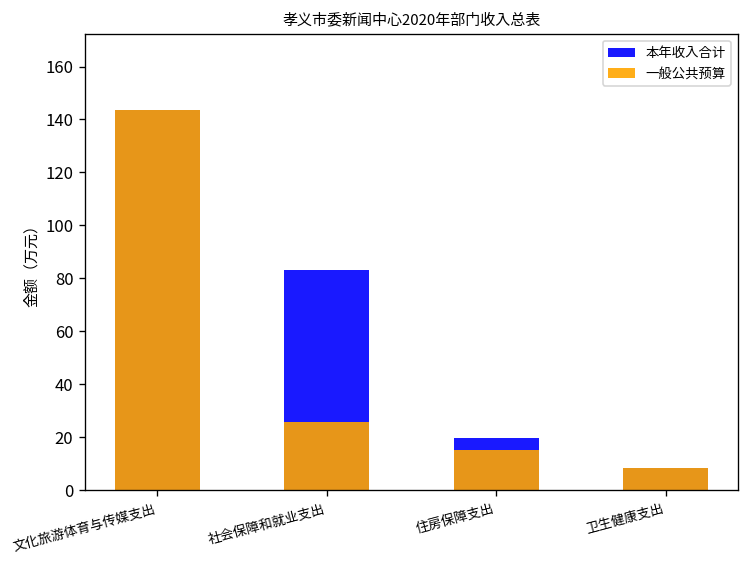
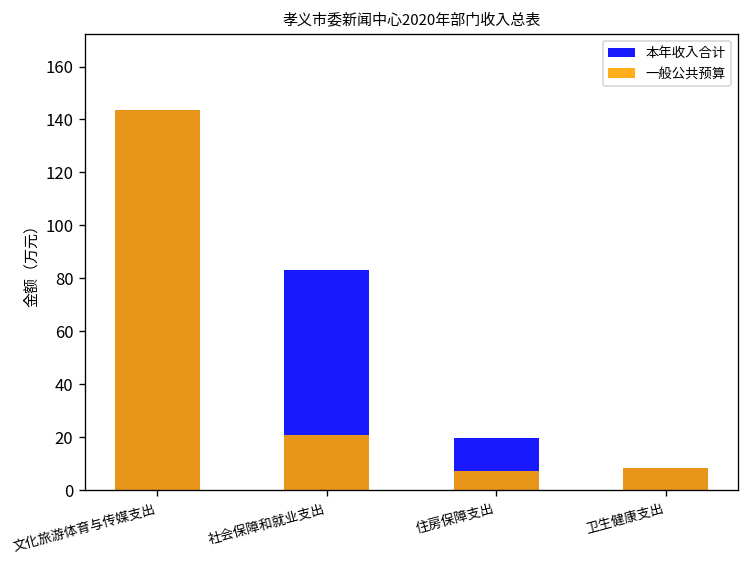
一般公共预算, 社会保障和就业支出: 26 -> 21
一般公共预算, 住房保障支出: 15 -> 7
